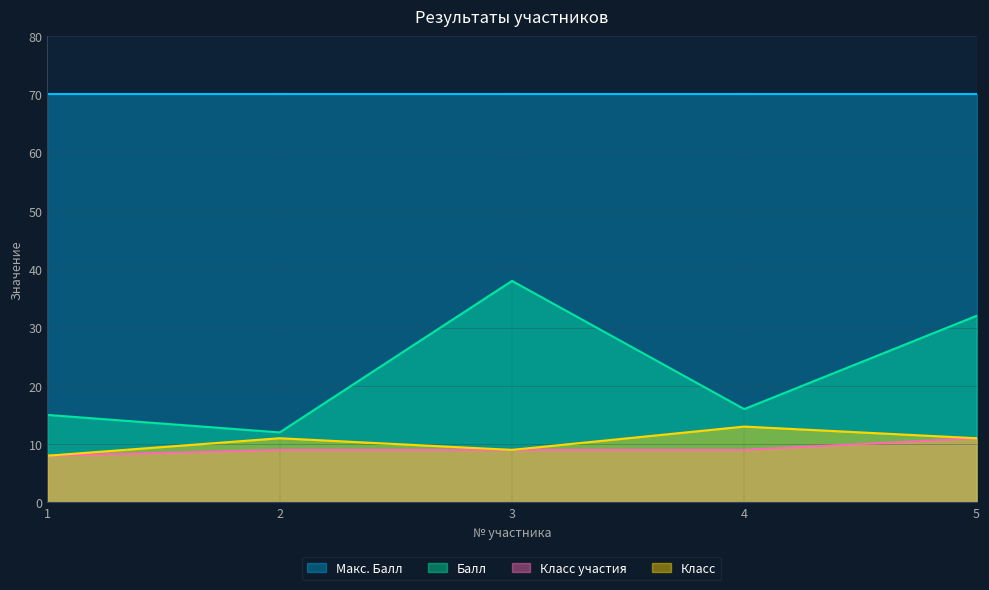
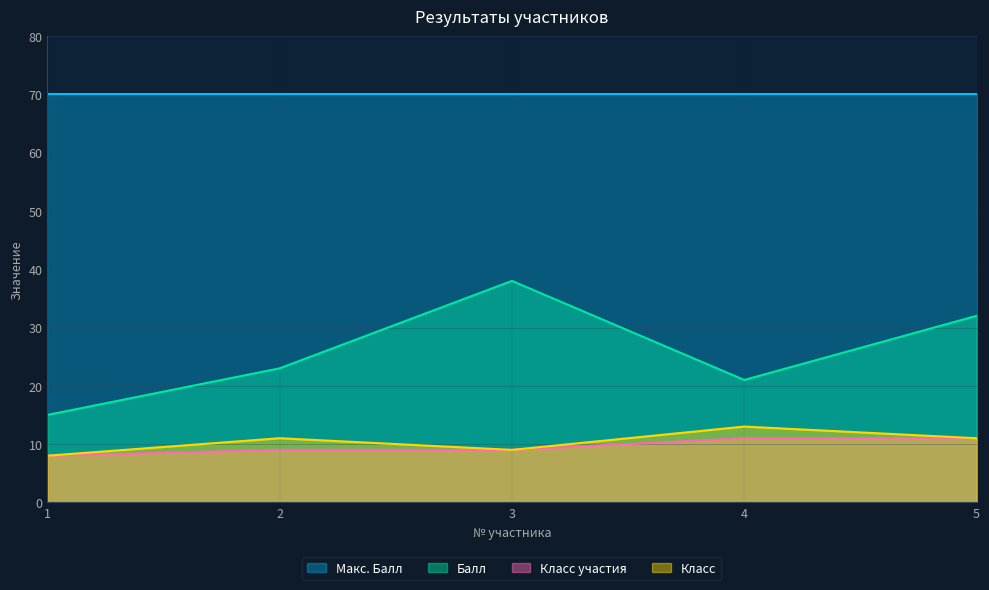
Балл, 2: 12 -> 23
Балл, 4: 16 -> 21
Класс участия, 4: 9 -> 11
